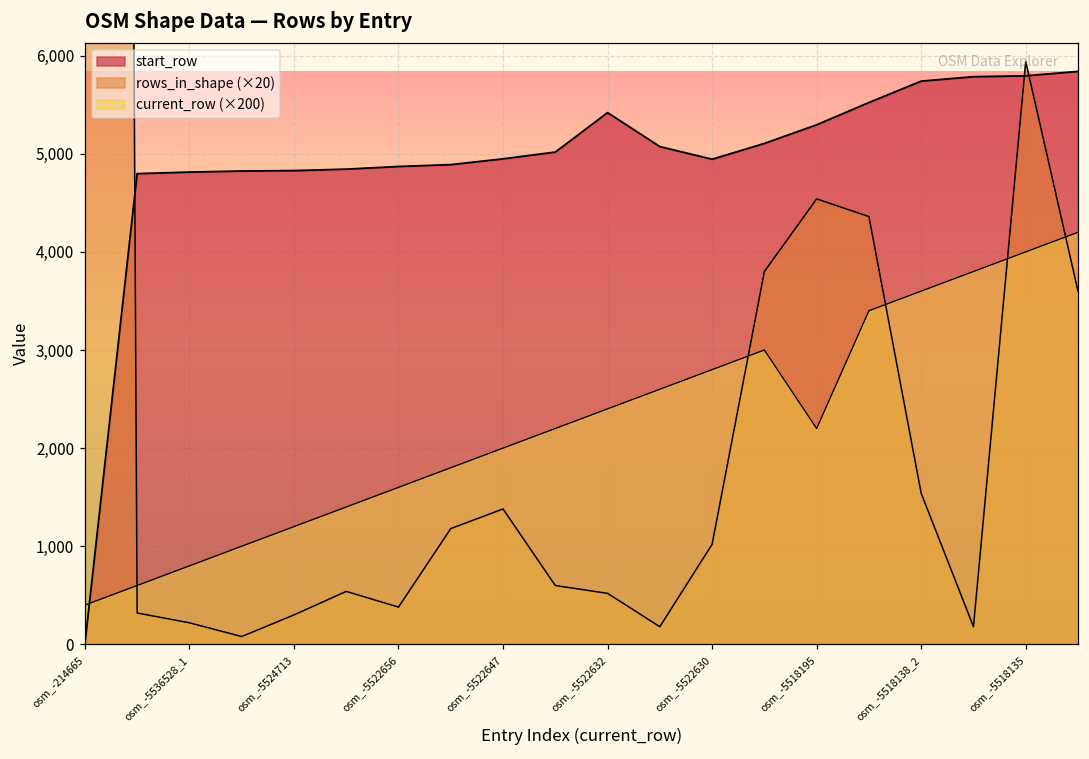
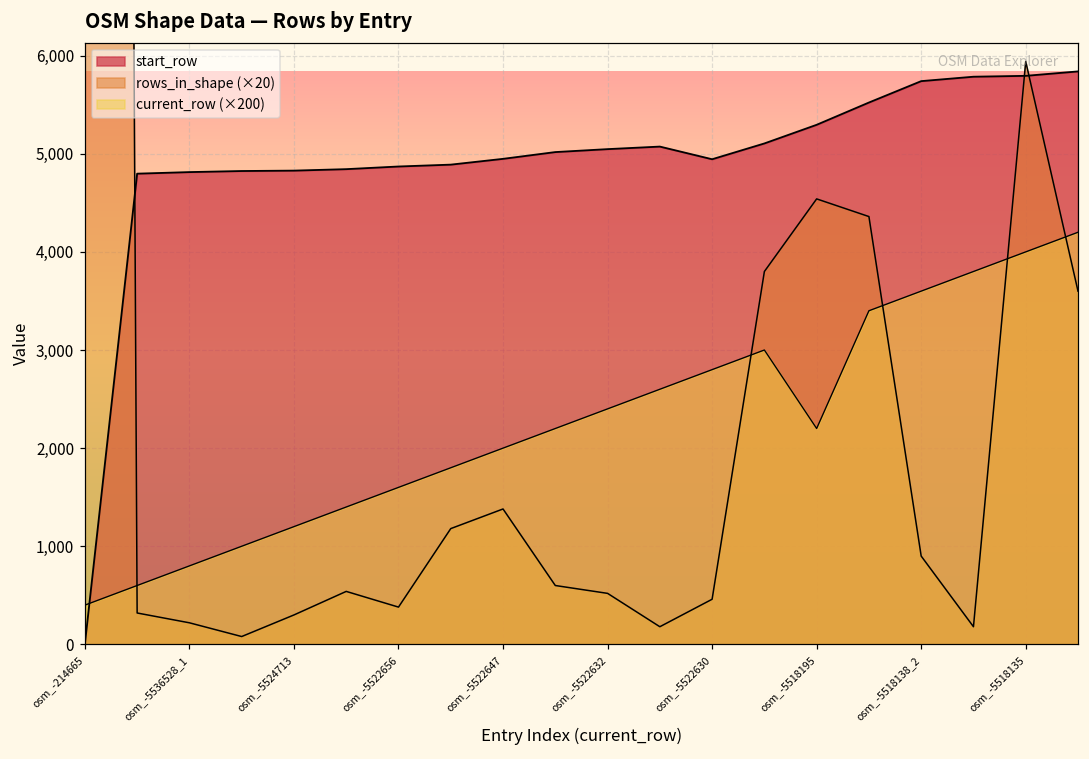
start_row, osm_-5522632: 5,400 -> 5,000
rows_in_shape (×20), osm_-5522630: 1,000 -> 500
rows_in_shape (×20), osm_-5518138_2: 1,500 -> 900
